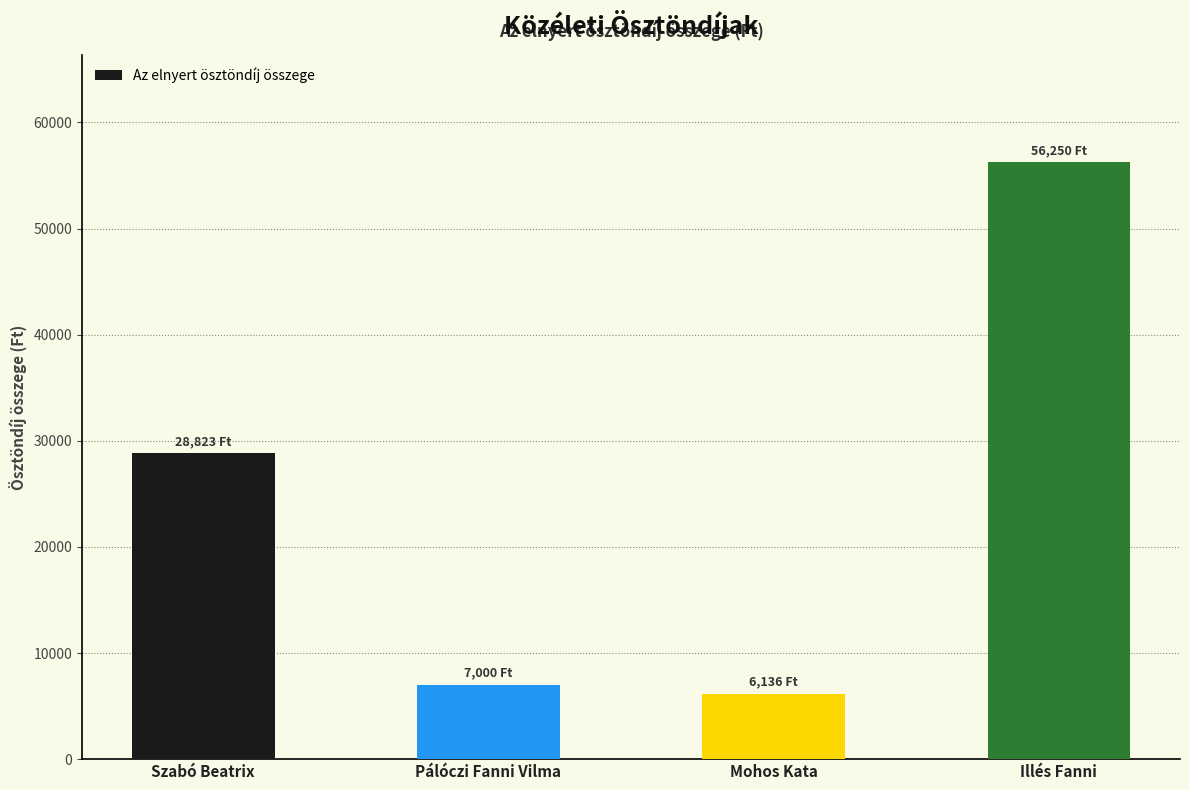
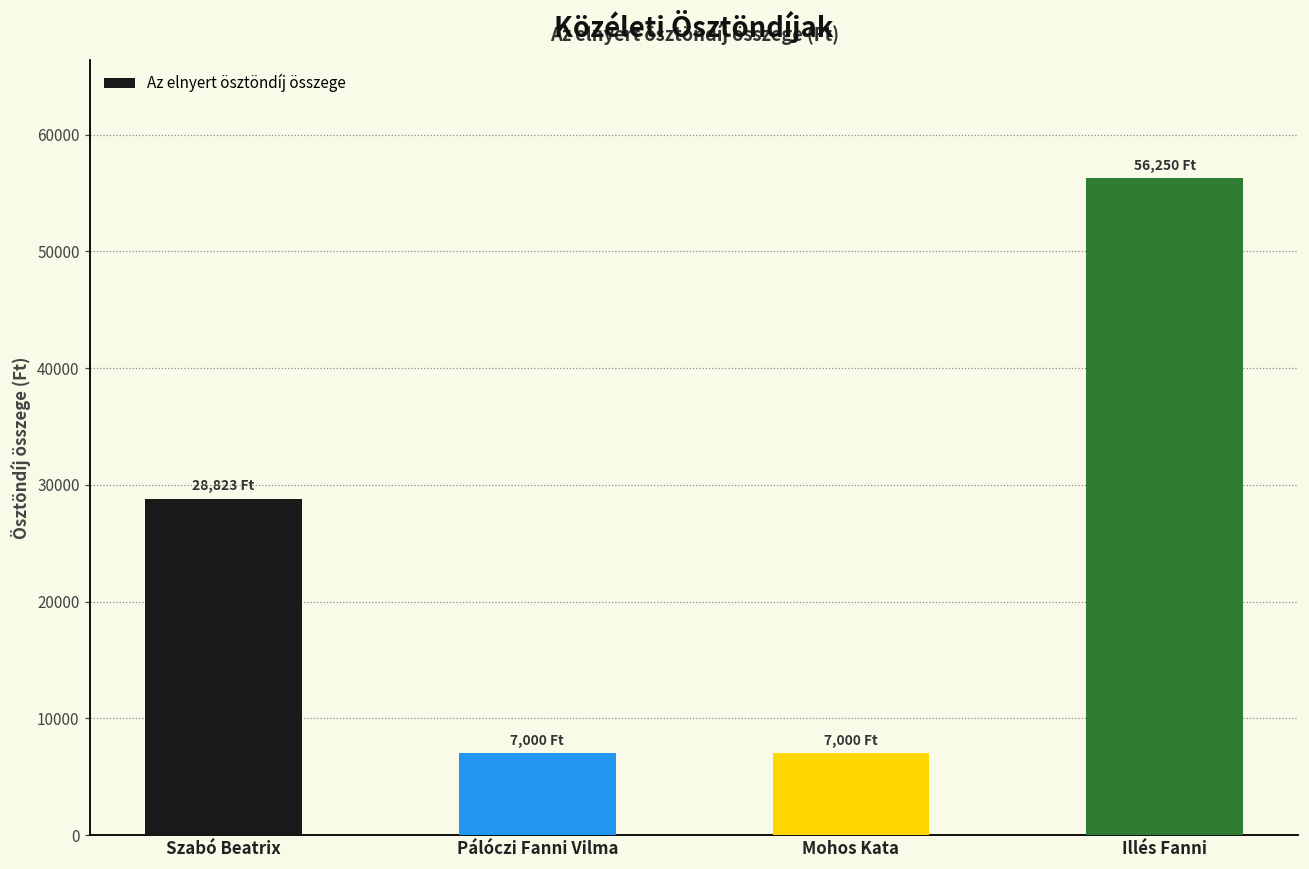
Mohos Kata: 6,136 -> 7,000
